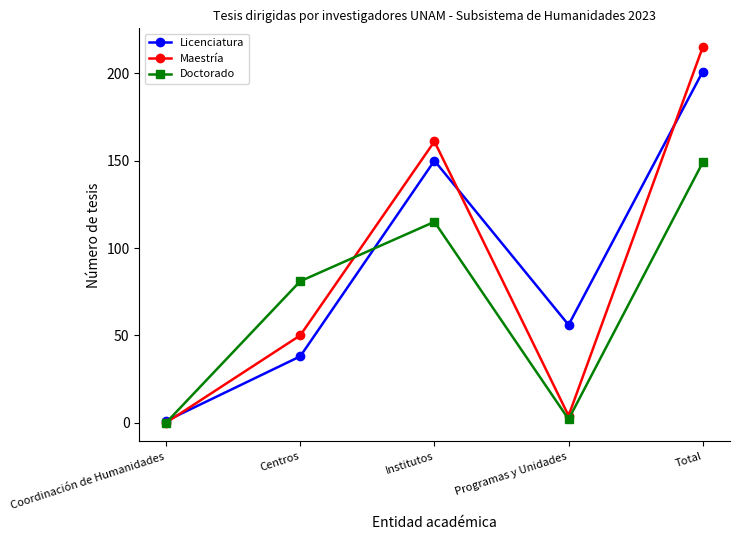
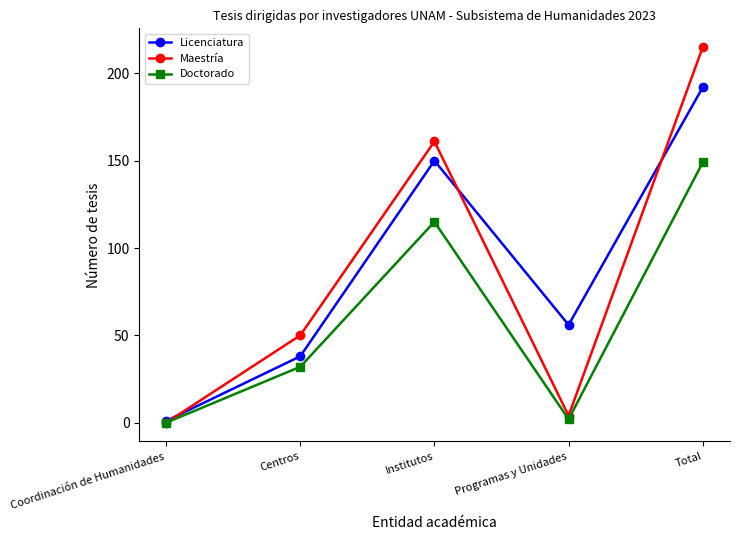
Doctorado, Centros: 81 -> 32
Licenciatura, Total: 201 -> 192
